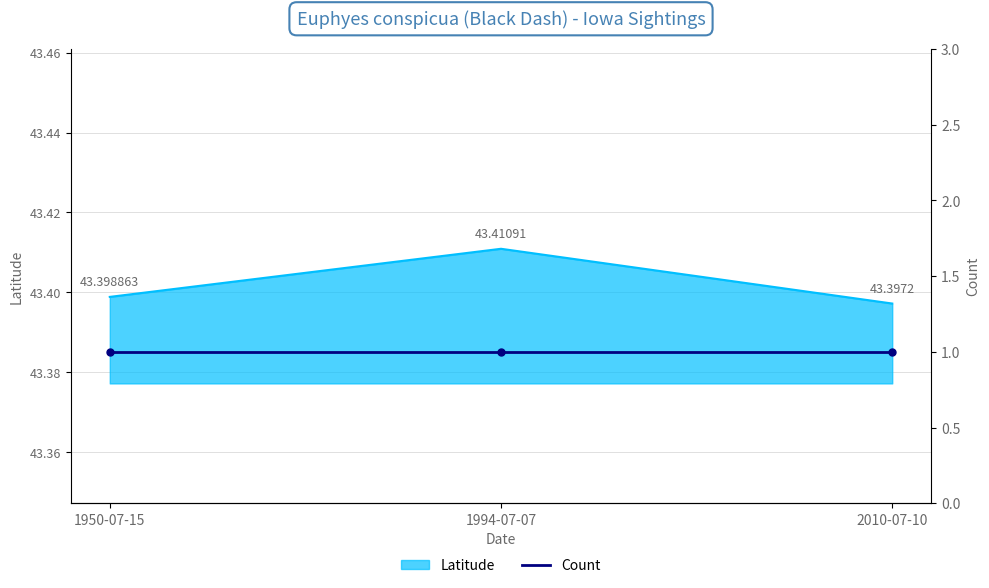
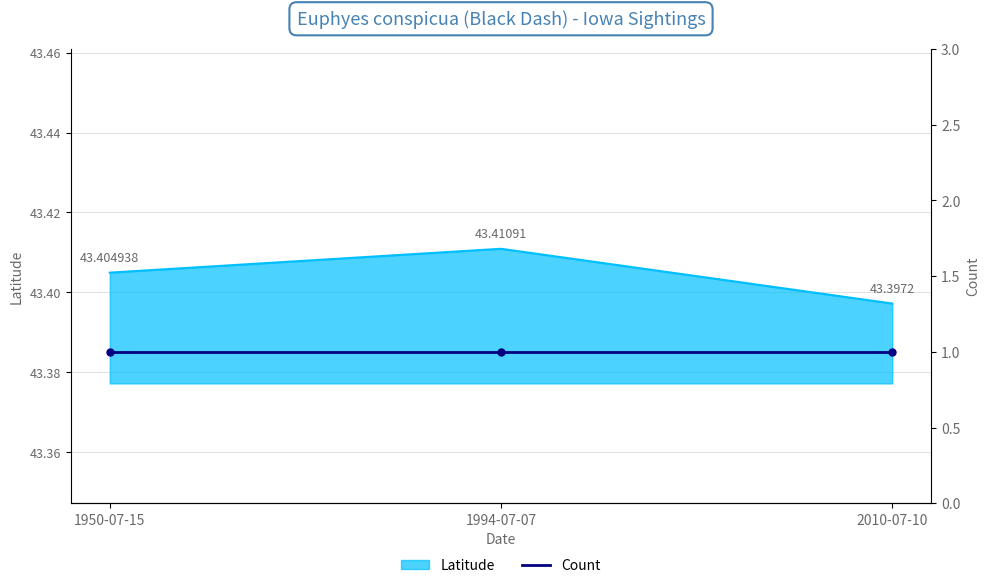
Latitude, 1950-07-15: 43.398863 -> 43.404938
